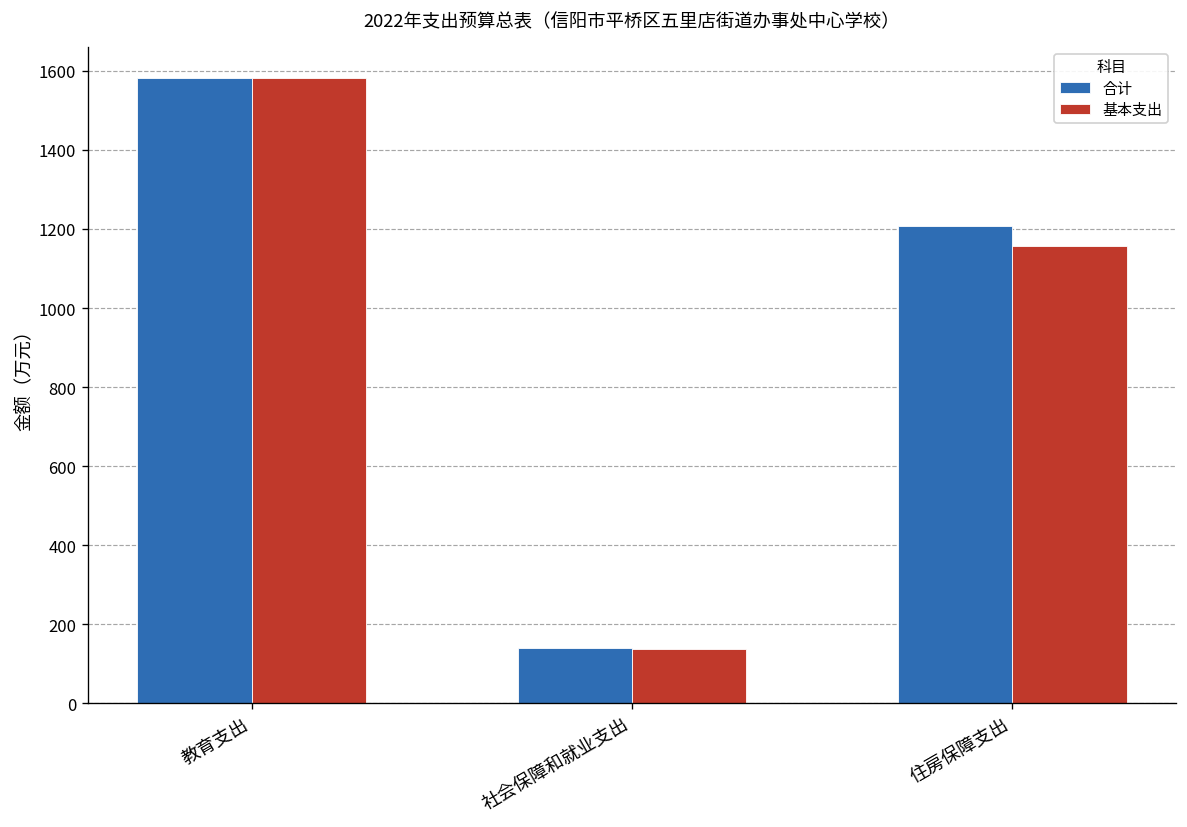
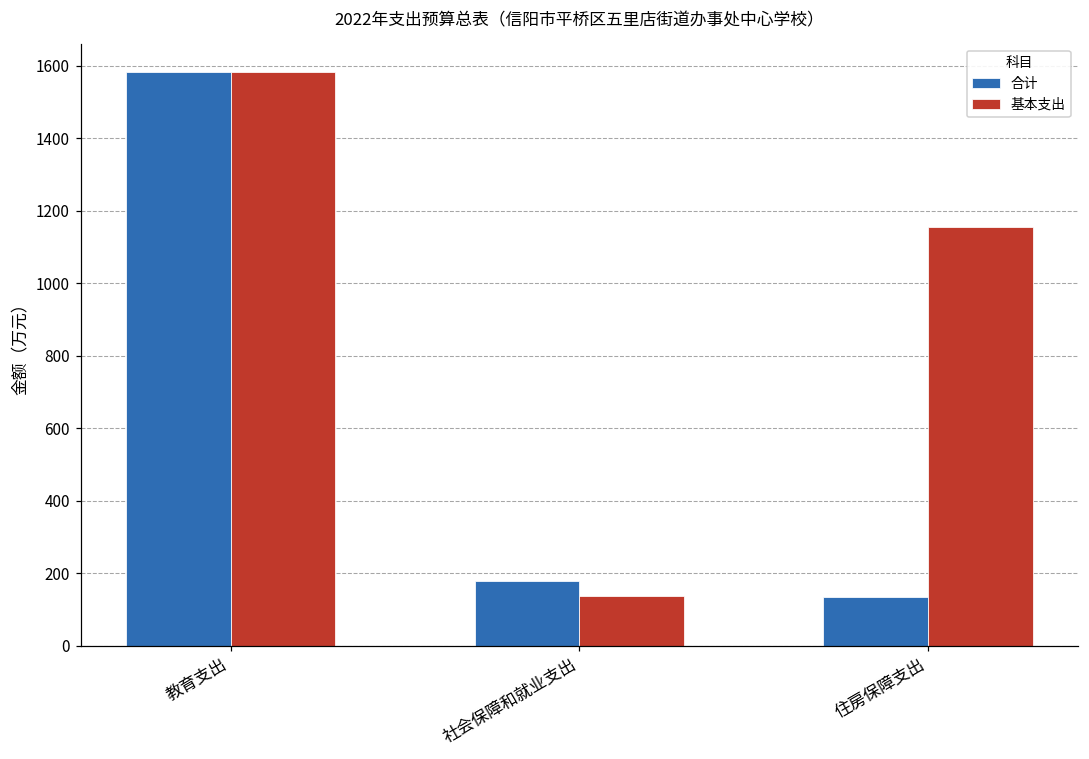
合计, 社会保障和就业支出: 140 -> 180
合计, 住房保障支出: 1210 -> 130
